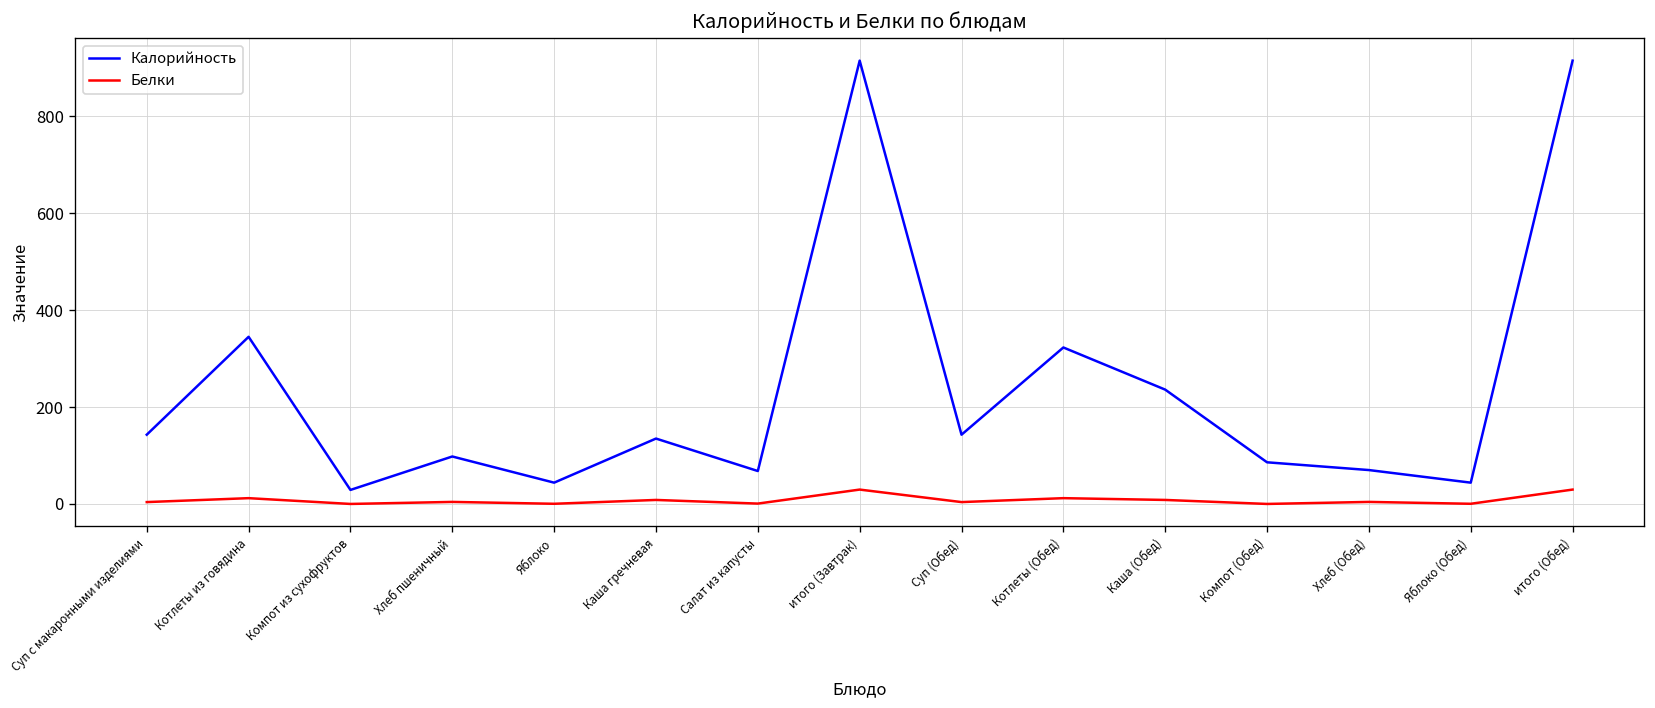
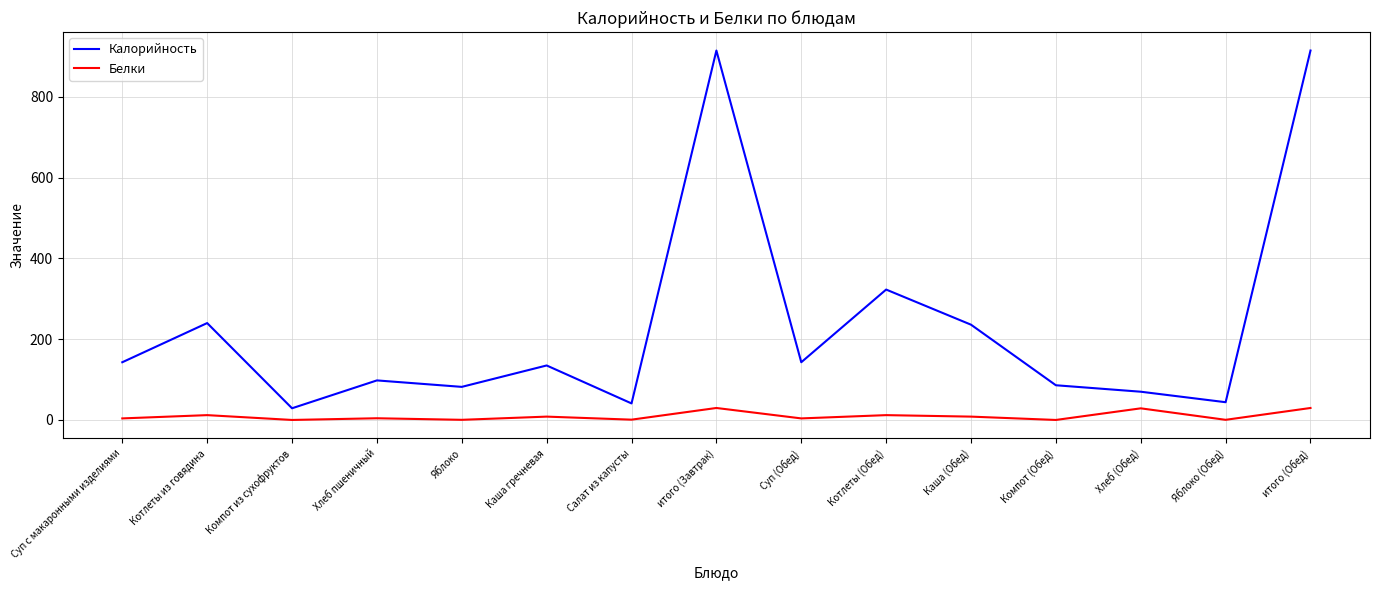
Калорийность, Котлеты из говядина: 350 -> 240
Калорийность, Яблоко: 40 -> 80
Калорийность, Салат из капусты: 70 -> 40
Белки, Хлеб (Обед): 0 -> 30
